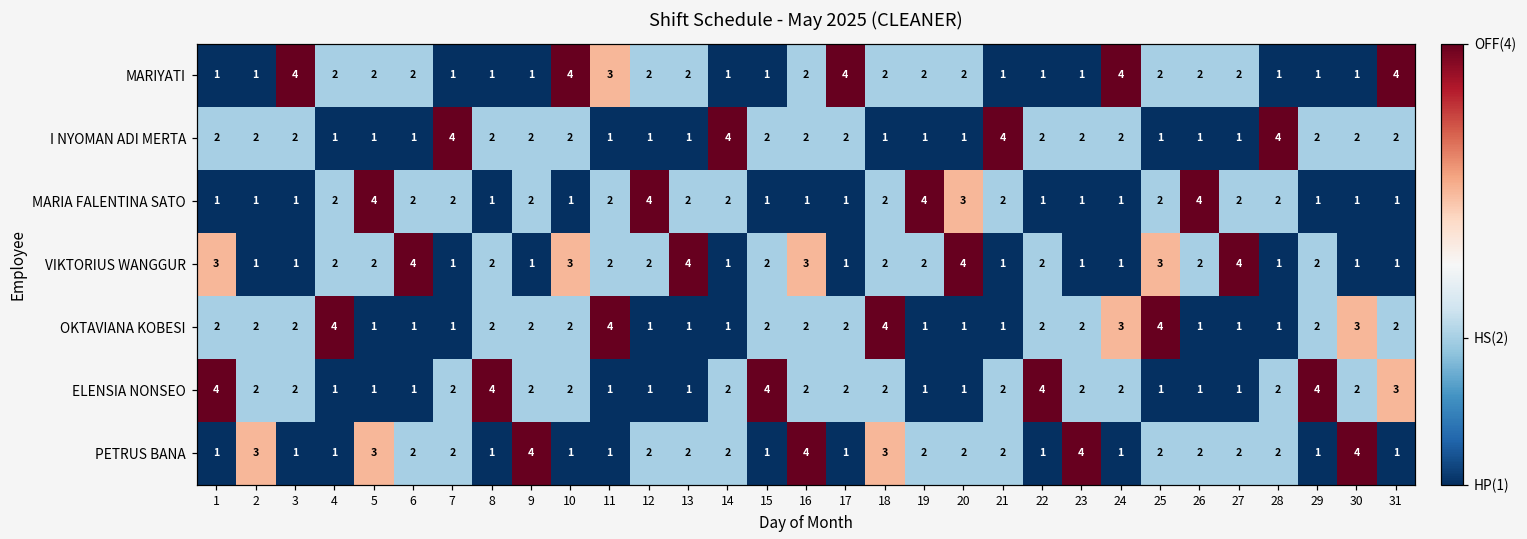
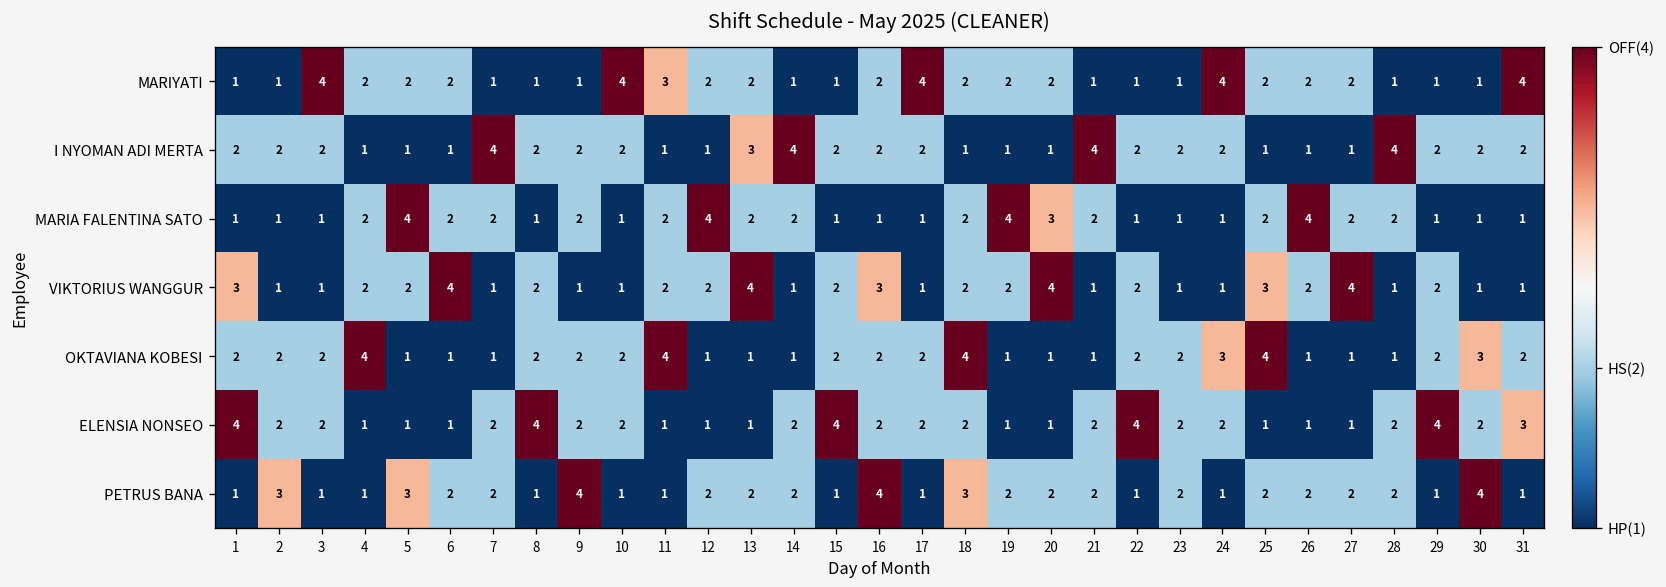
I NYOMAN ADI MERTA, 13: 1 -> 3
VIKTORIUS WANGGUR, 10: 3 -> 1
PETRUS BANA, 23: 4 -> 2
